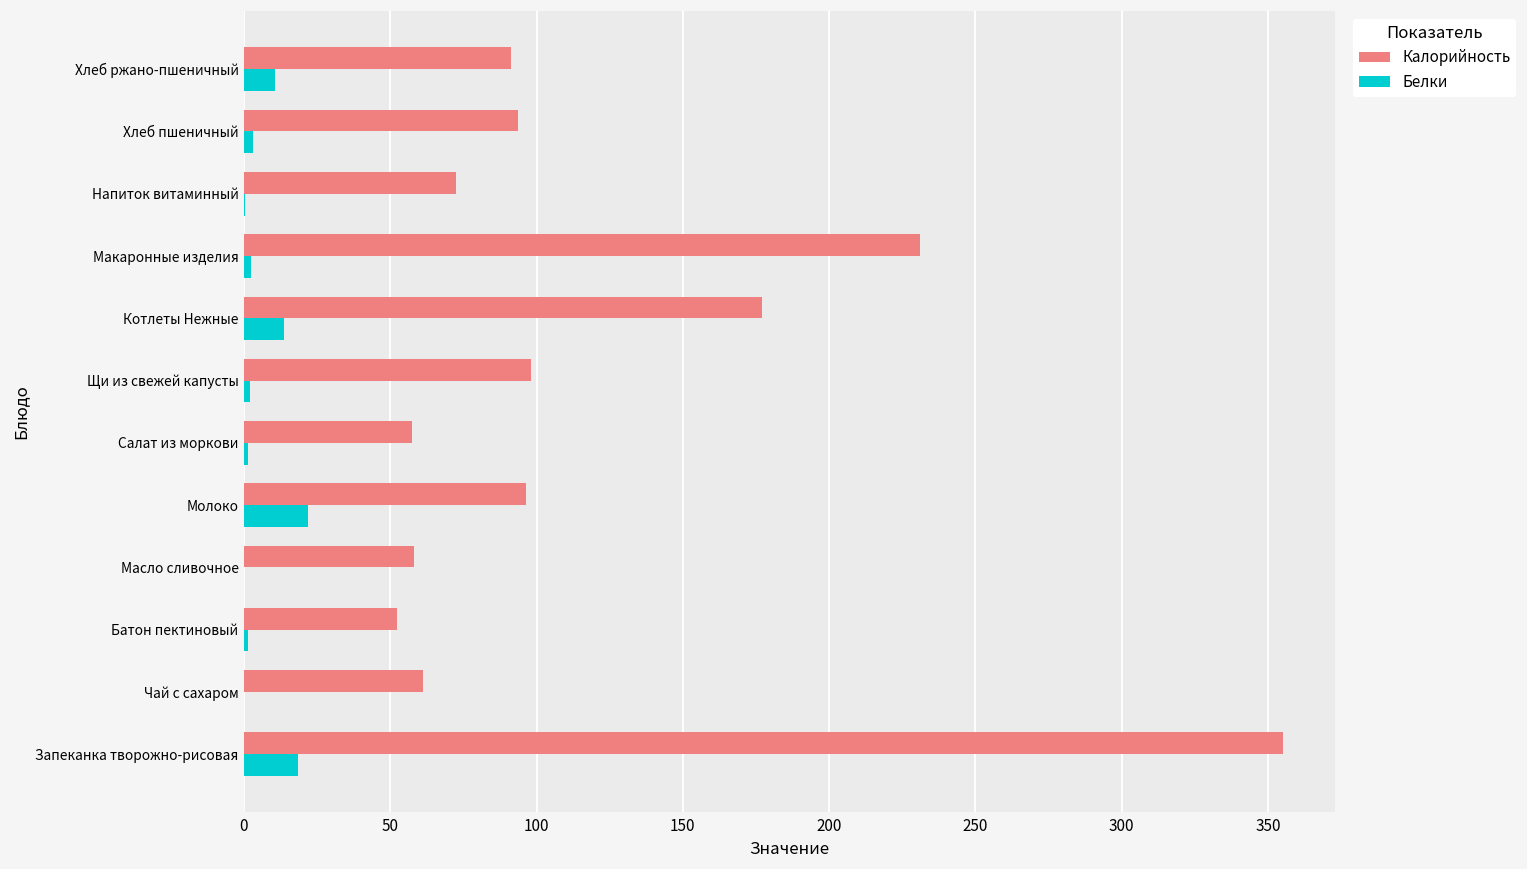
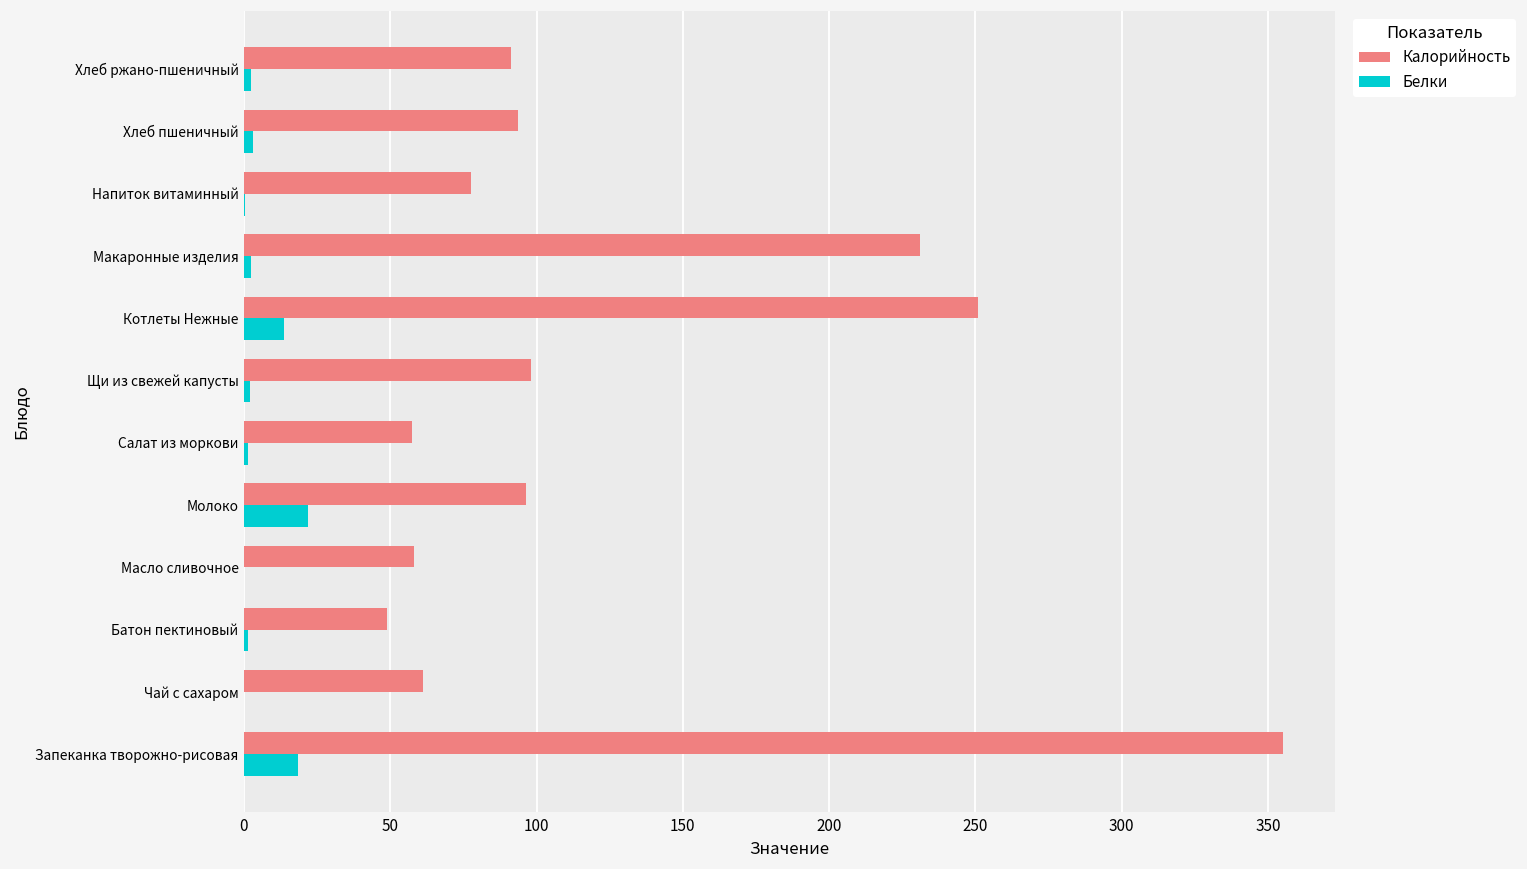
Белки, Хлеб ржано-пшеничный: 11 -> 2
Калорийность, Напиток витаминный: 72 -> 78
Калорийность, Котлеты Нежные: 177 -> 251
Калорийность, Батон пектиновый: 52 -> 49
